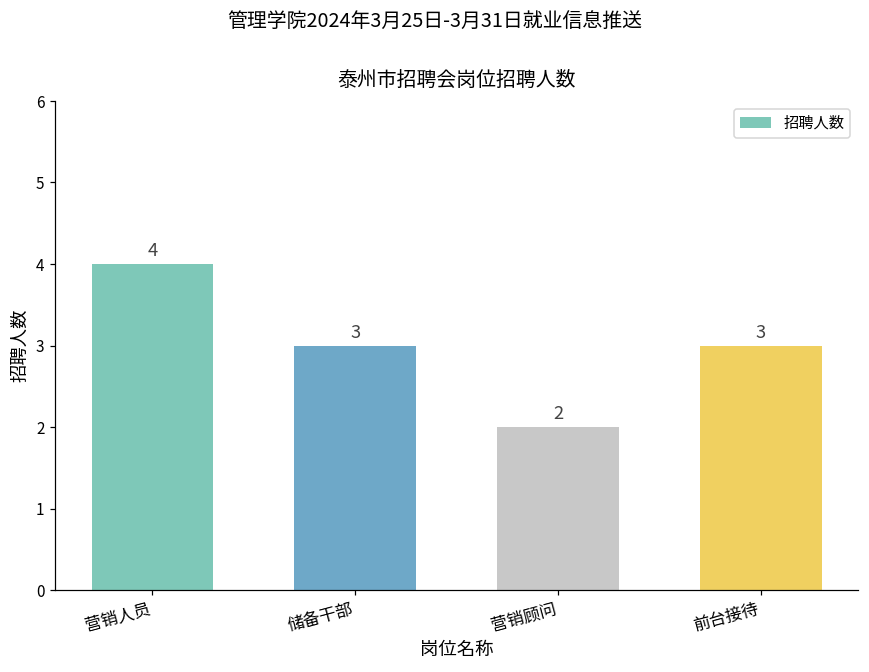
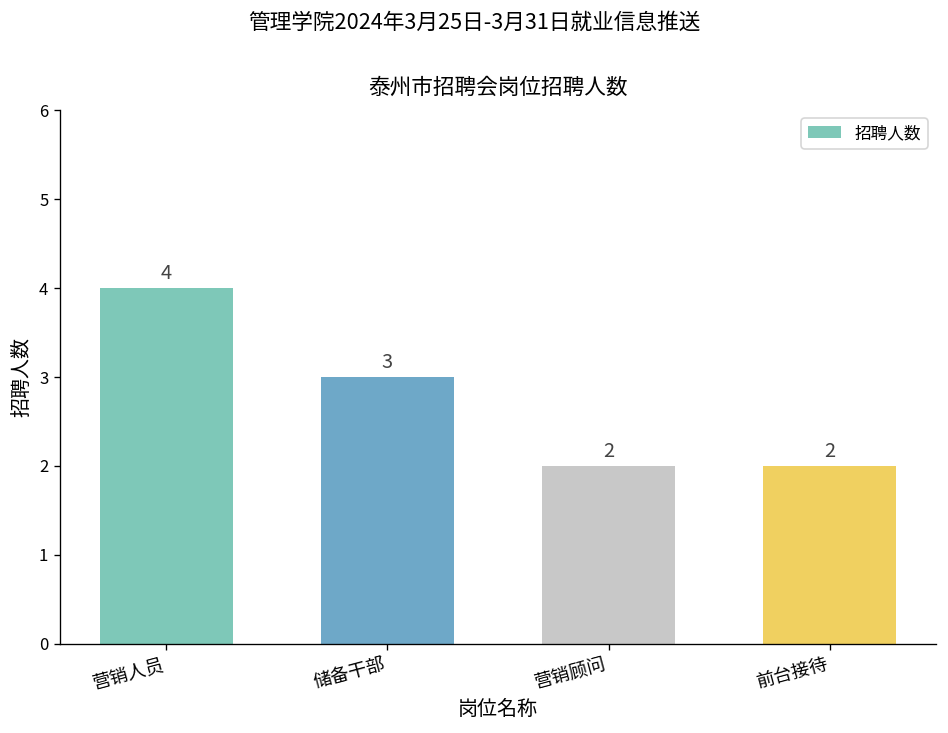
前台接待: 3 -> 2
